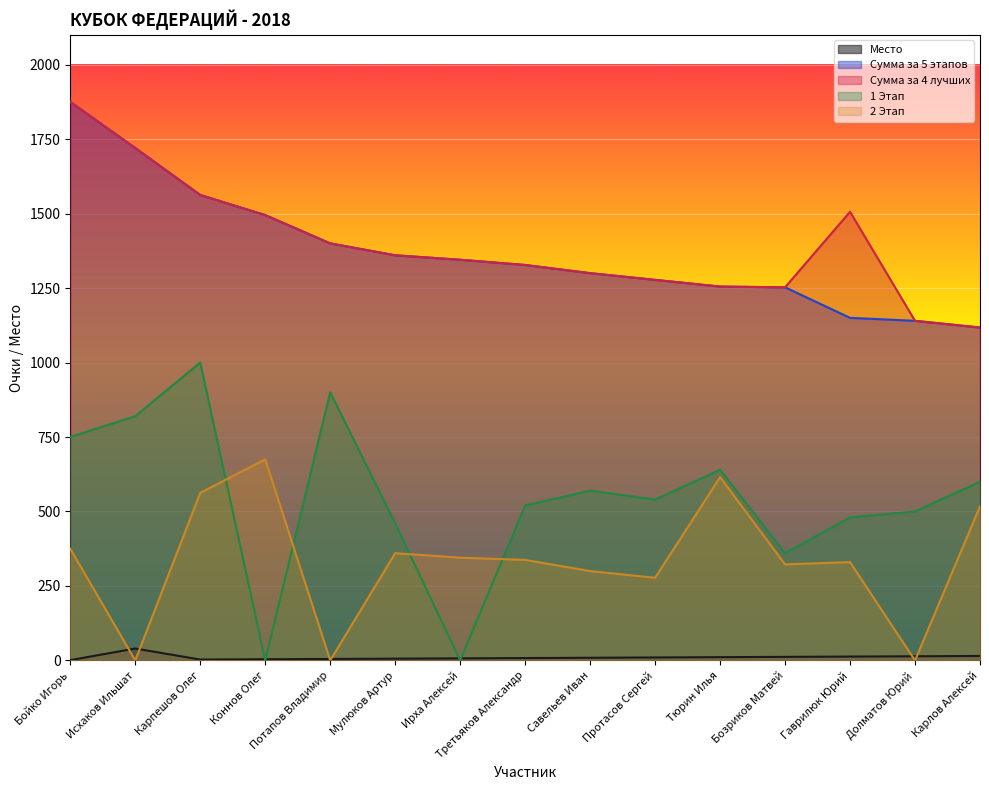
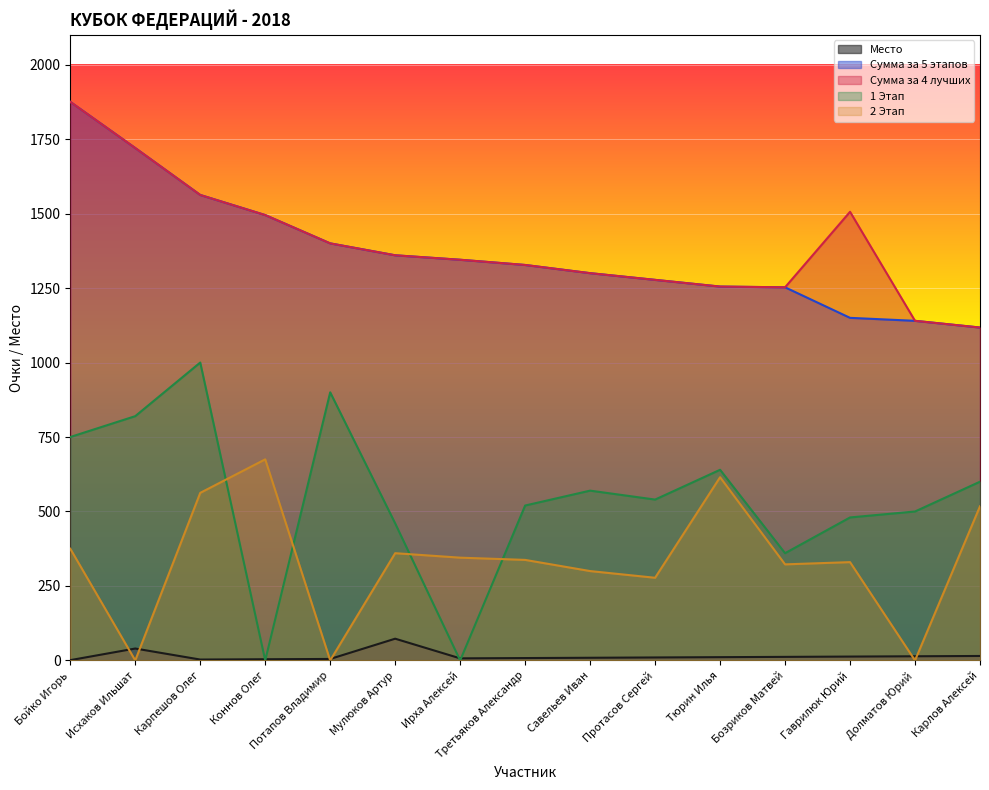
Место, Мулюков Артур: 10 -> 70
